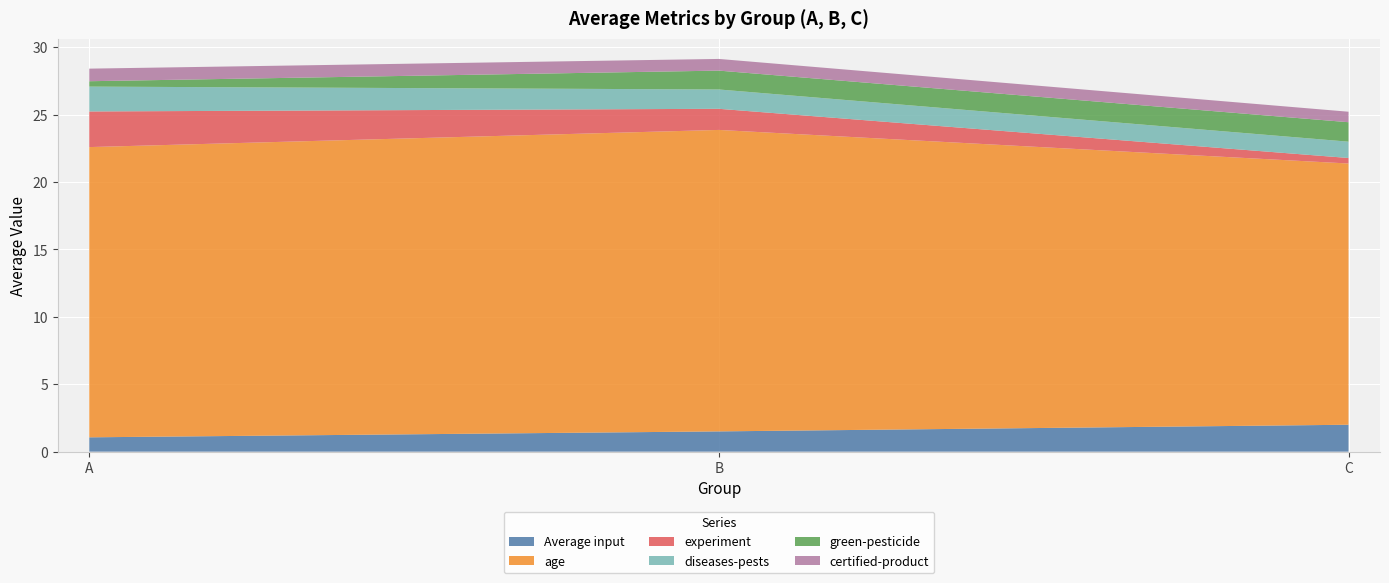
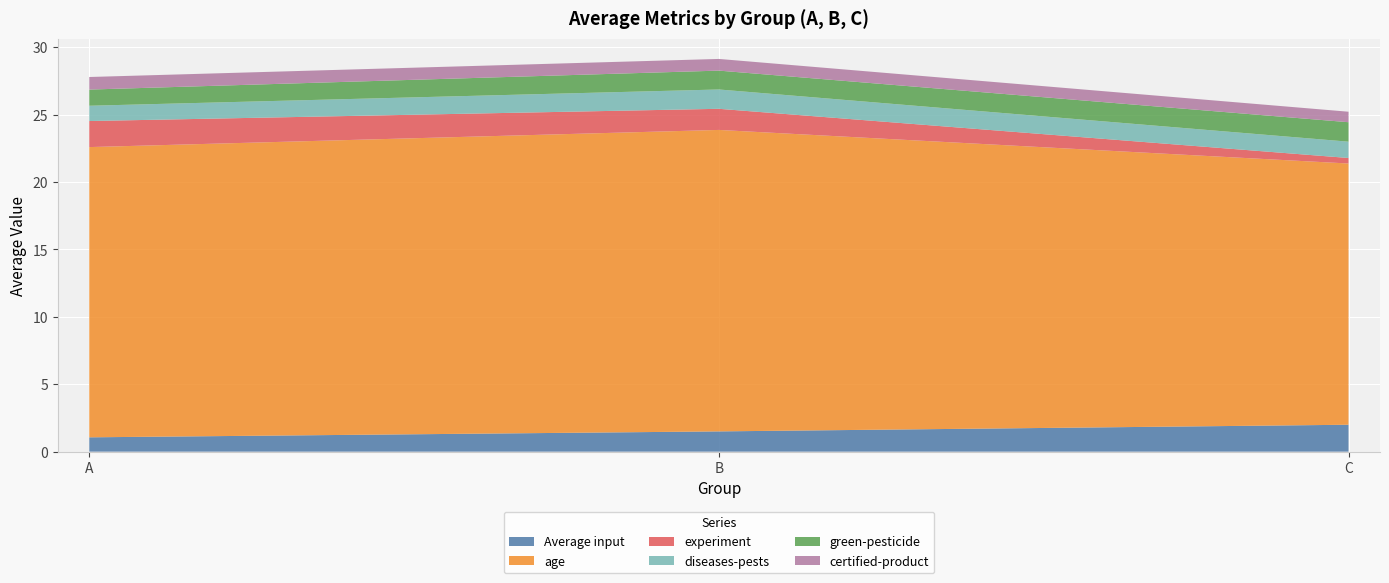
experiment, A: 2.6 -> 1.9
diseases-pests, A: 1.8 -> 1.1
green-pesticide, A: 0.4 -> 1.2
